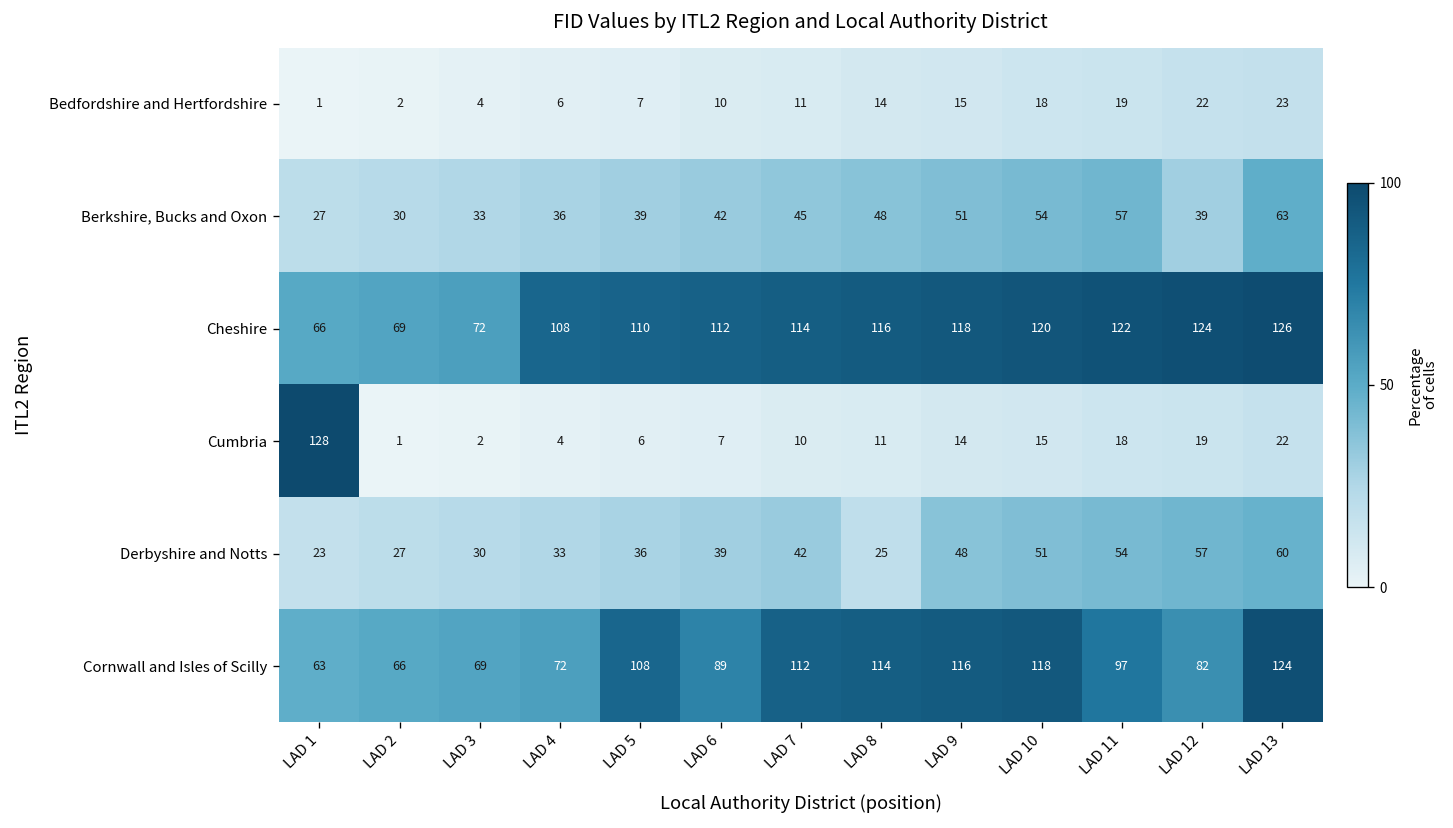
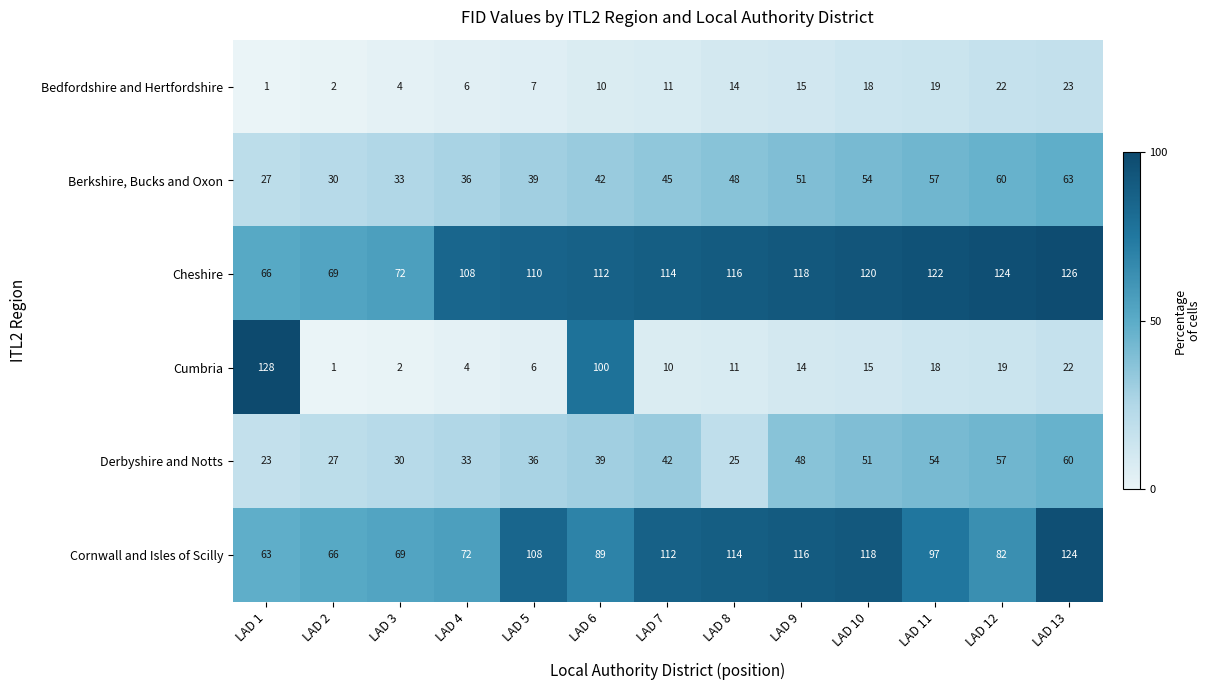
Berkshire, Bucks and Oxon, LAD 12: 39 -> 60
Cumbria, LAD 6: 7 -> 100
